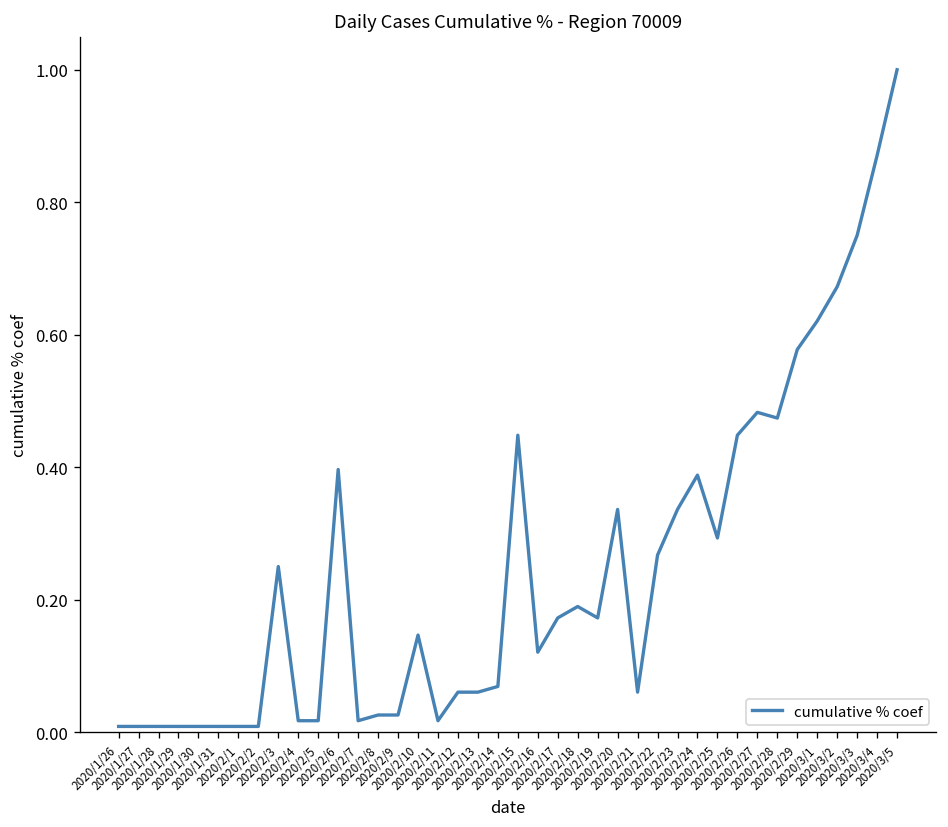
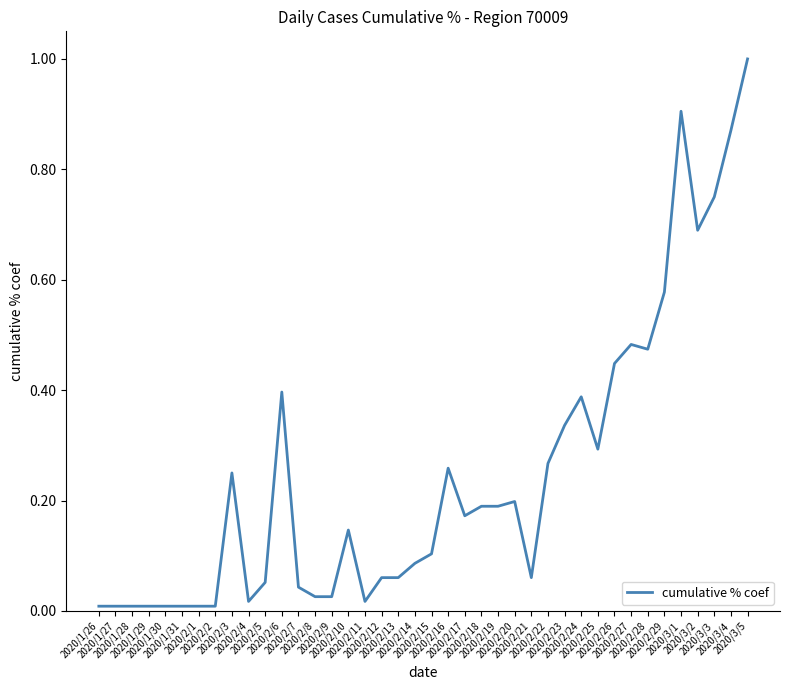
2020/2/5: 0.02 -> 0.05
2020/2/7: 0.02 -> 0.04
2020/2/14: 0.07 -> 0.09
2020/2/15: 0.45 -> 0.10
2020/2/16: 0.12 -> 0.26
2020/2/19: 0.17 -> 0.19
2020/2/20: 0.34 -> 0.20
2020/3/1: 0.62 -> 0.91
2020/3/2: 0.67 -> 0.69
